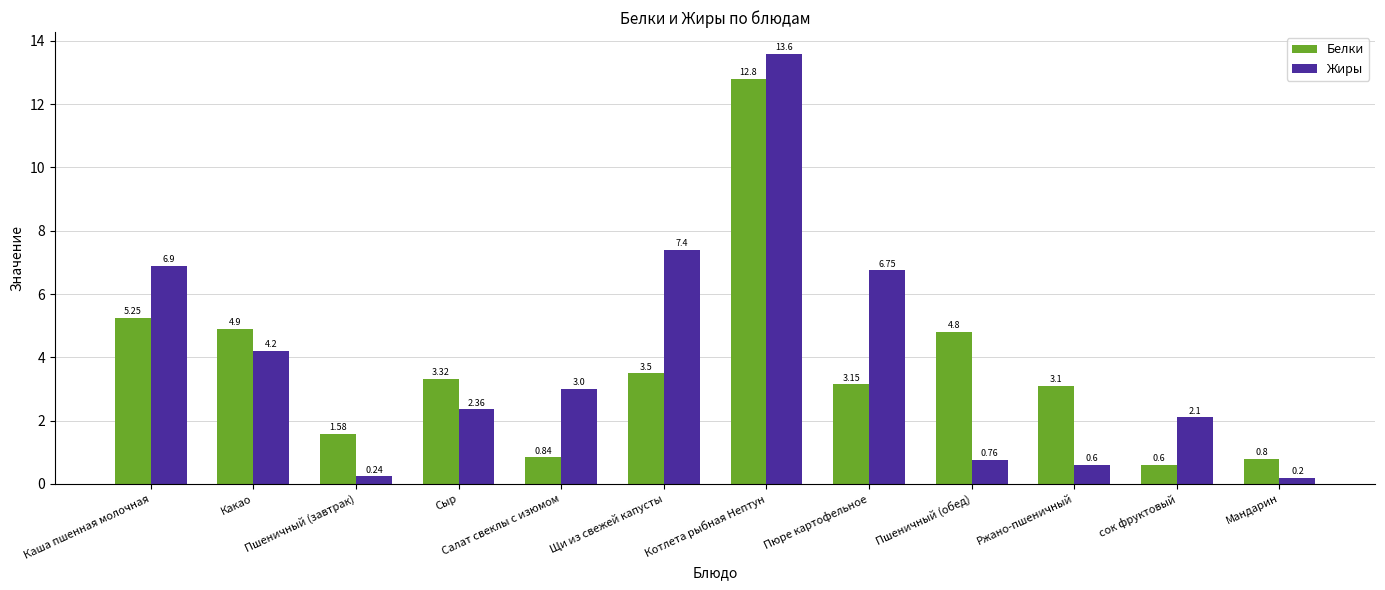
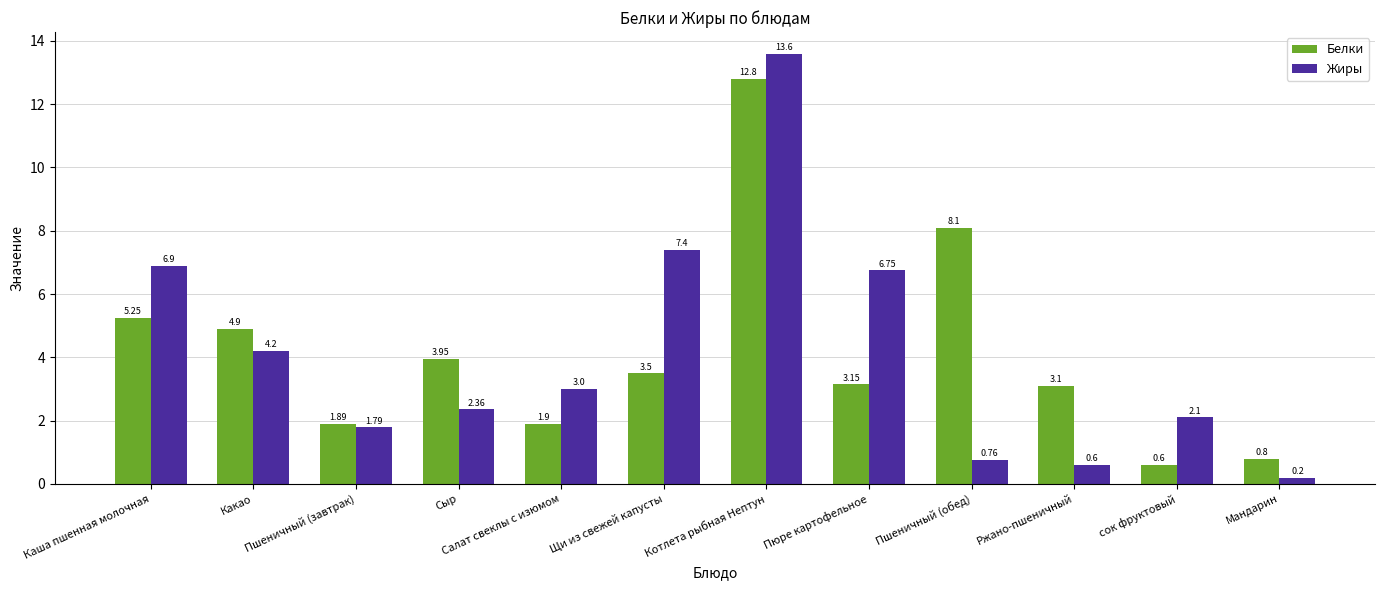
Белки, Пшеничный (завтрак): 1.58 -> 1.89
Жиры, Пшеничный (завтрак): 0.24 -> 1.79
Белки, Сыр: 3.32 -> 3.95
Белки, Салат свеклы с изюмом: 0.84 -> 1.9
Белки, Пшеничный (обед): 4.8 -> 8.1
